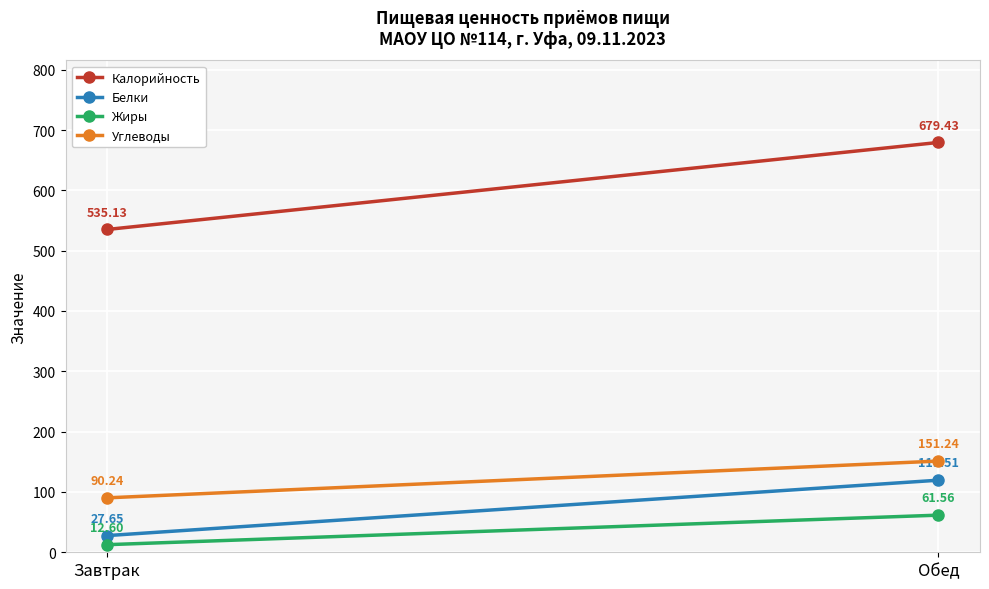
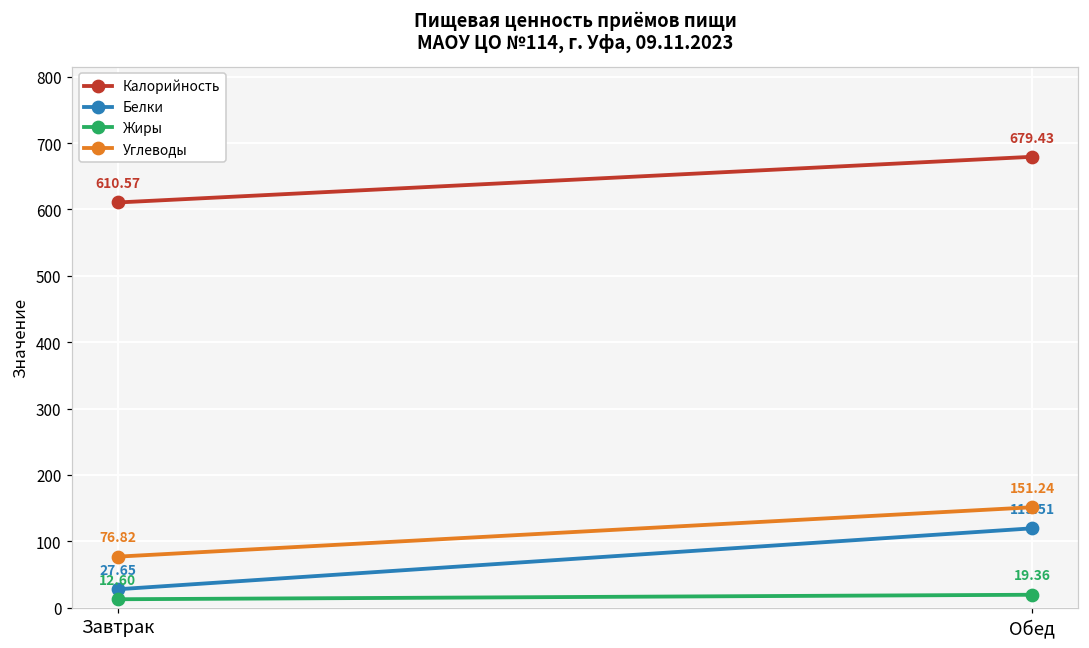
Калорийность, Завтрак: 535.13 -> 610.57
Углеводы, Завтрак: 90.24 -> 76.82
Жиры, Обед: 61.56 -> 19.36
